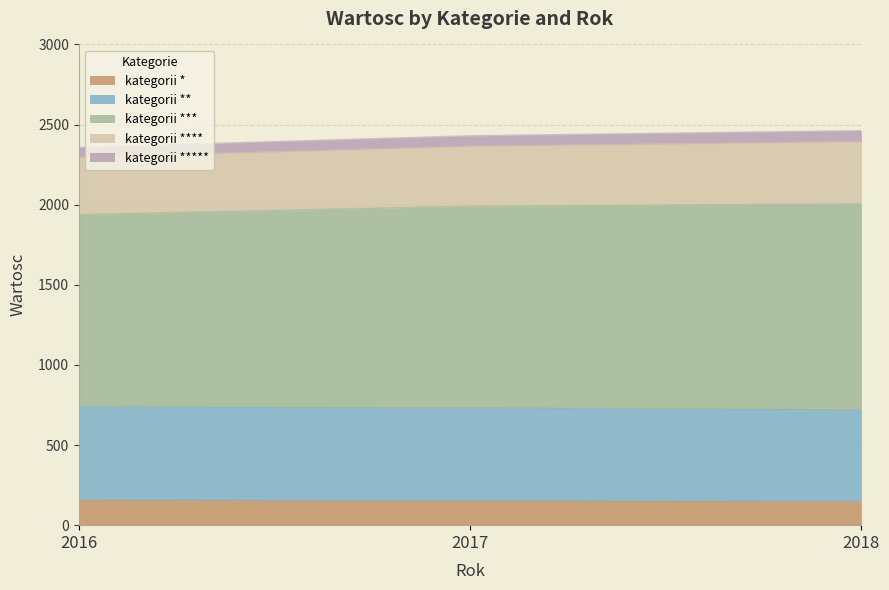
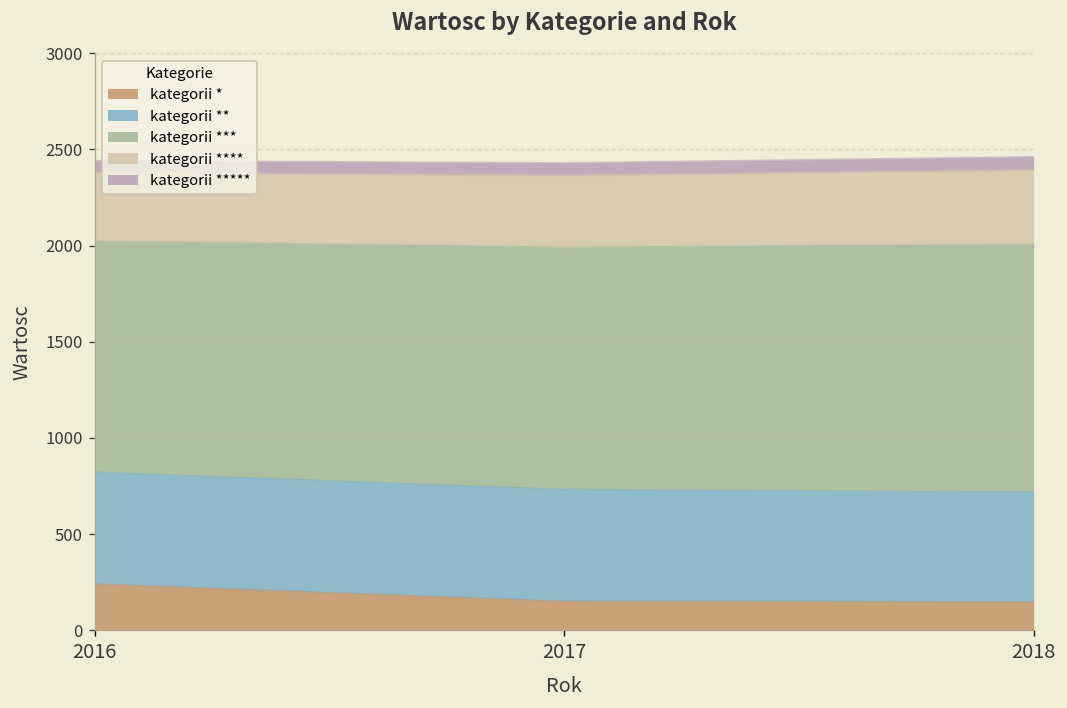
kategorii *, 2016: 150 -> 240
